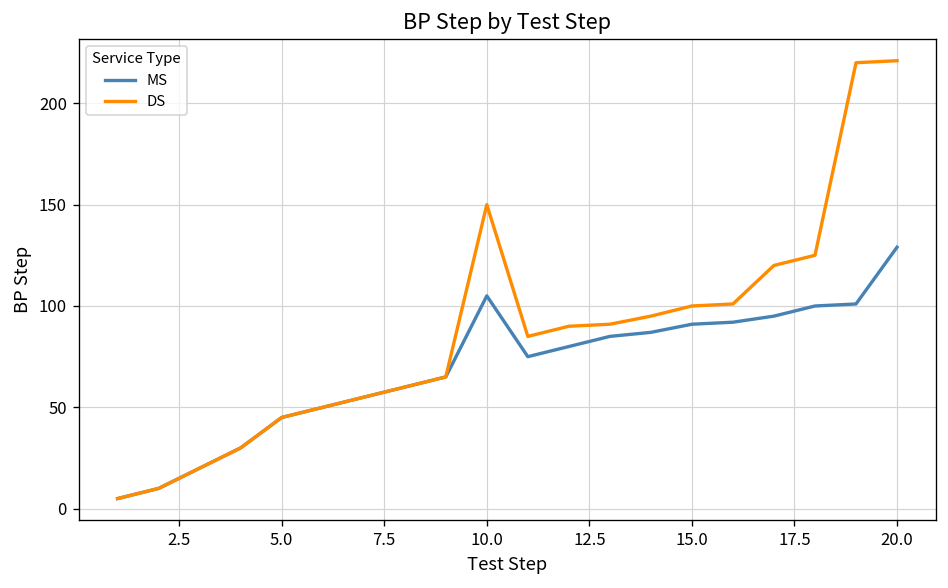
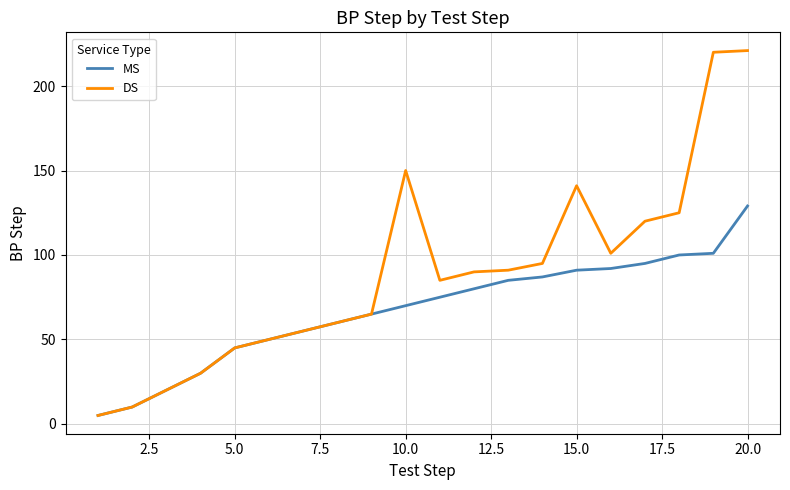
MS, 10.0: 105 -> 70
DS, 15.0: 100 -> 141
